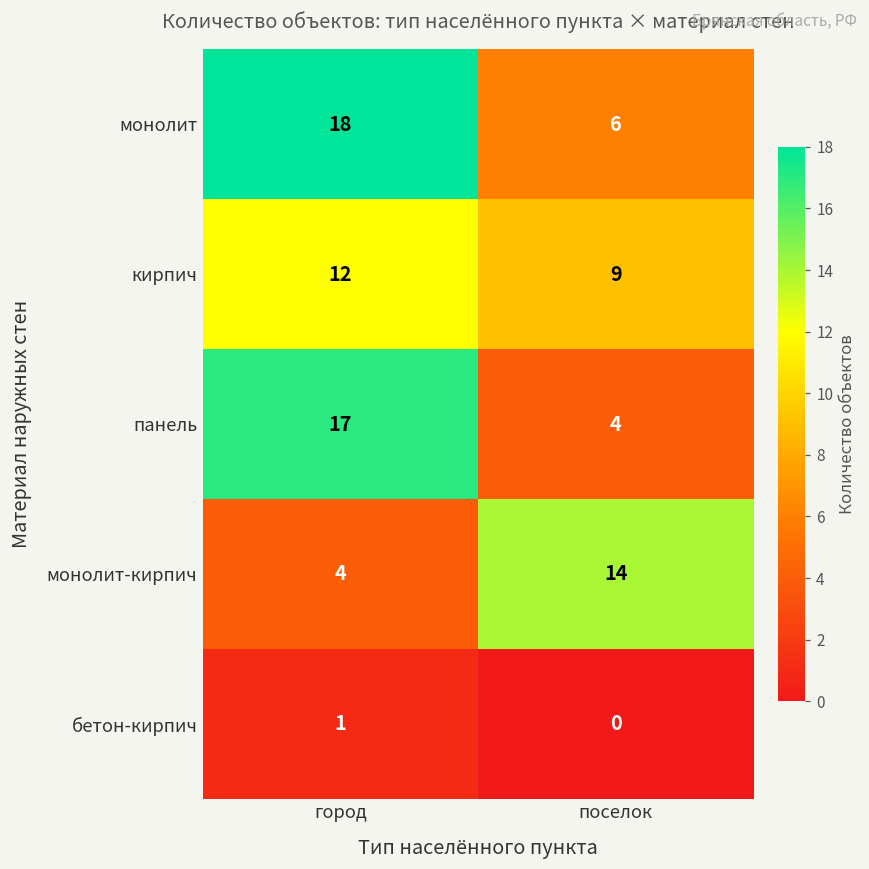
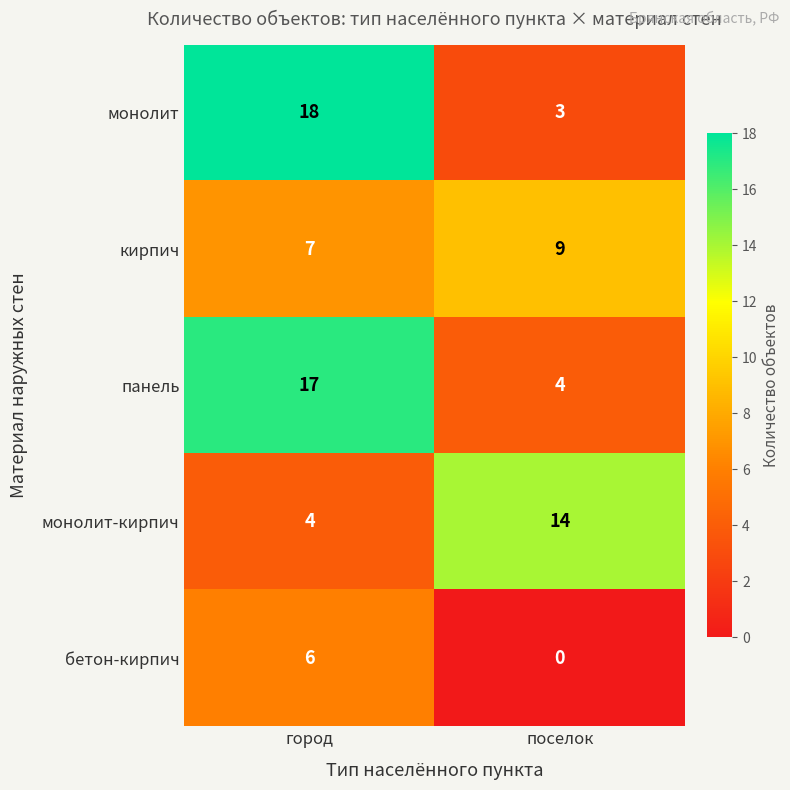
монолит, поселок: 6 -> 3
кирпич, город: 12 -> 7
бетон-кирпич, город: 1 -> 6
